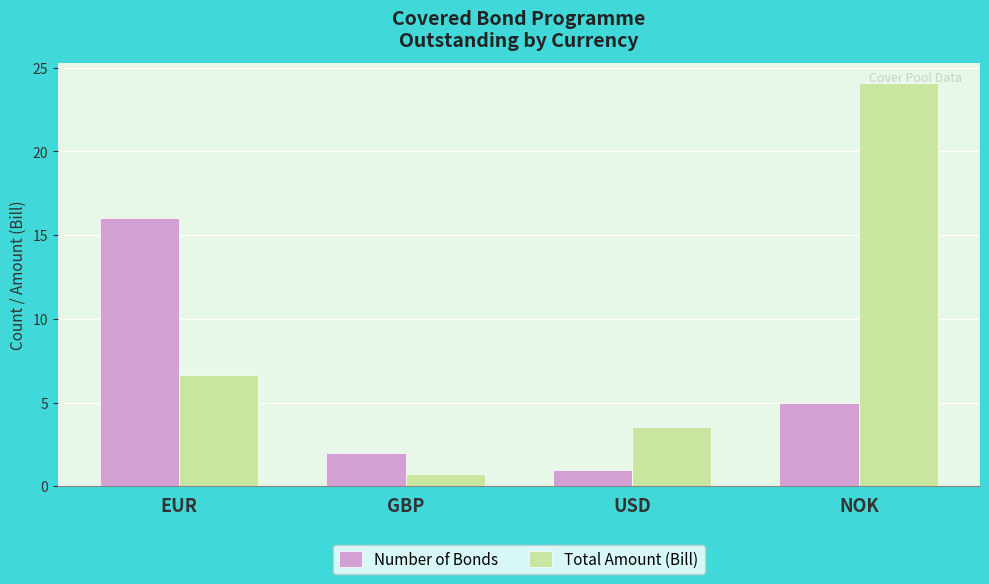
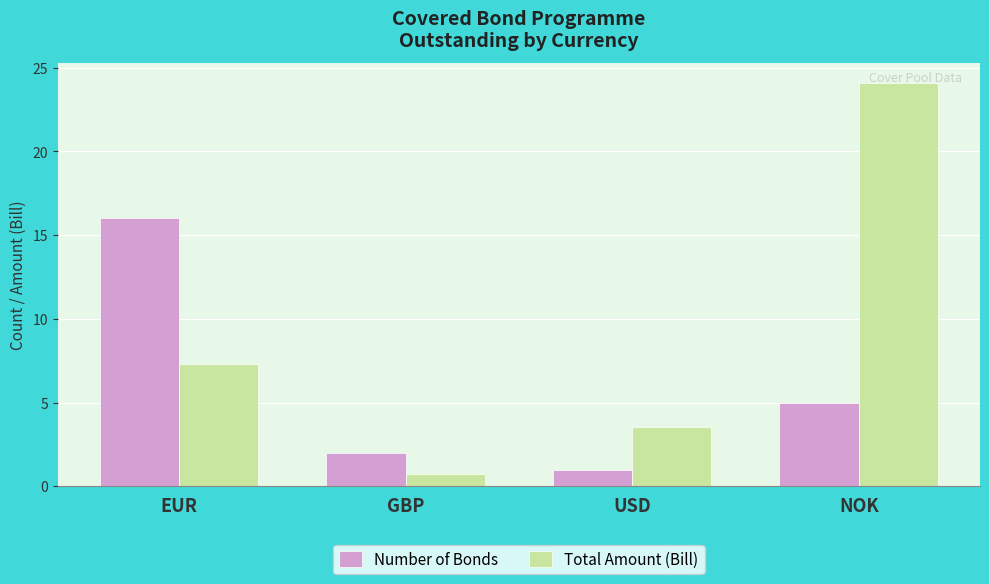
Total Amount (Bill), EUR: 6.6 -> 7.3
